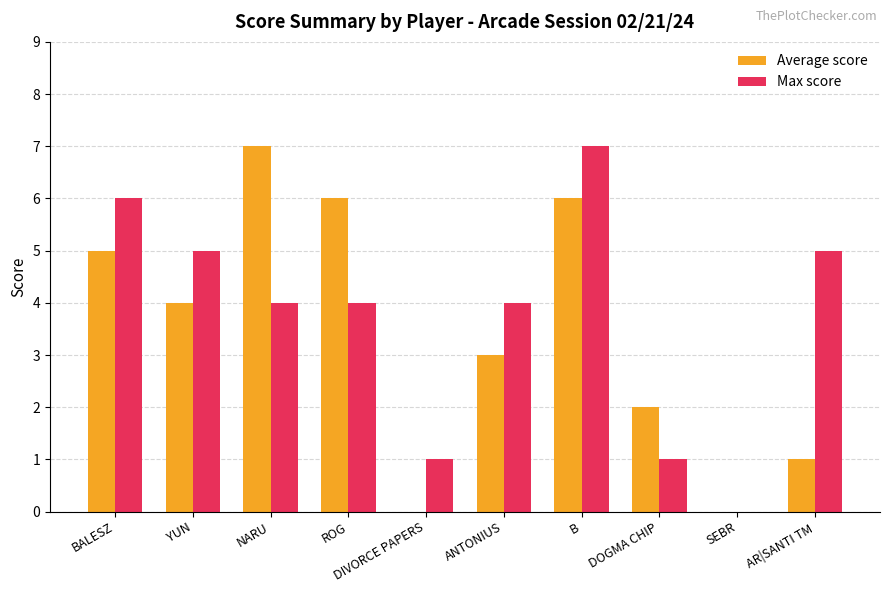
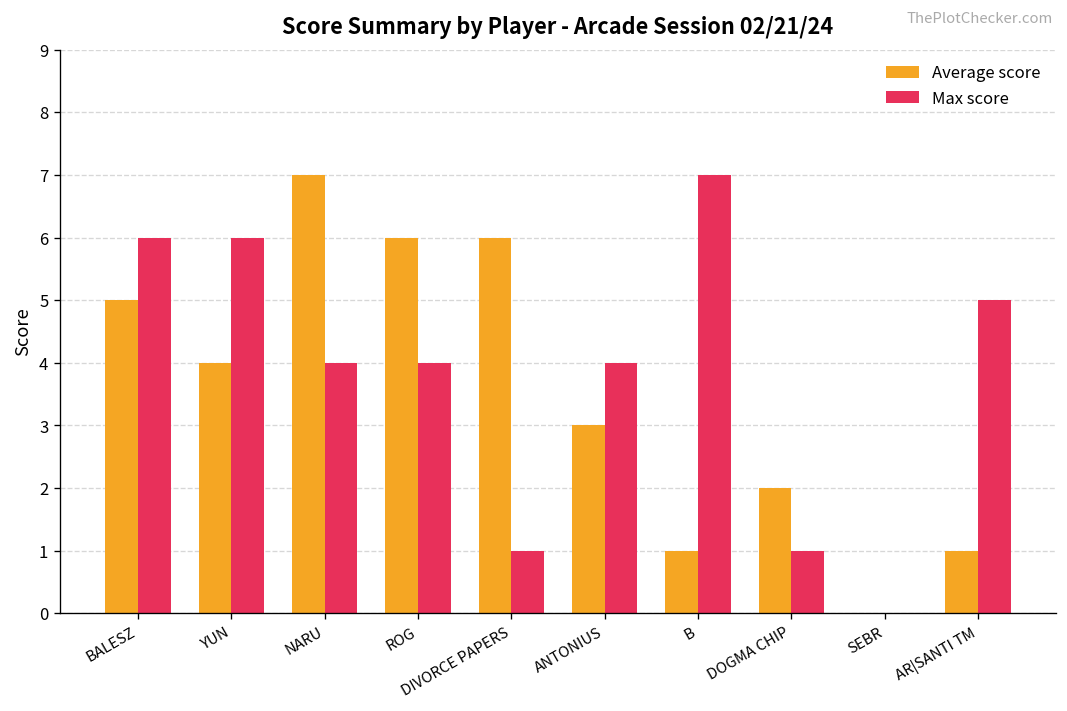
Max score, YUN: 5 -> 6
Average score, DIVORCE PAPERS: 0 -> 6
Average score, B: 6 -> 1
